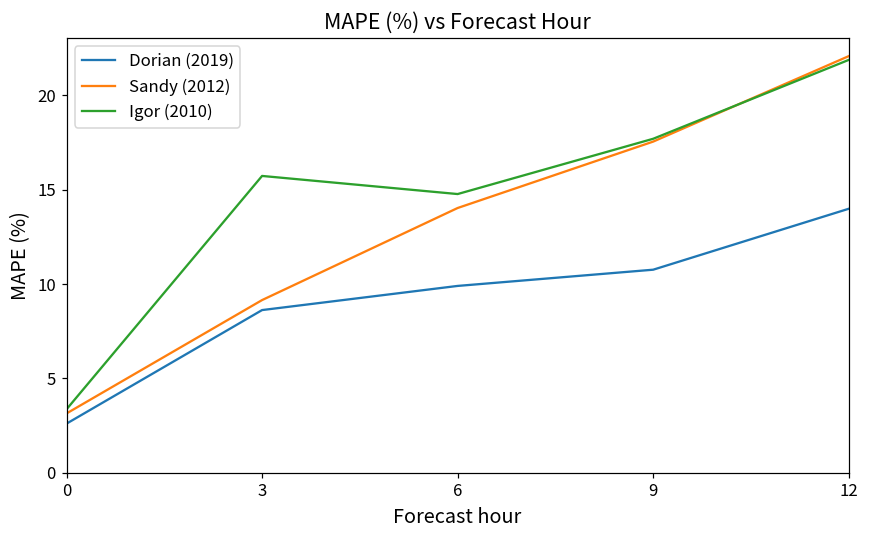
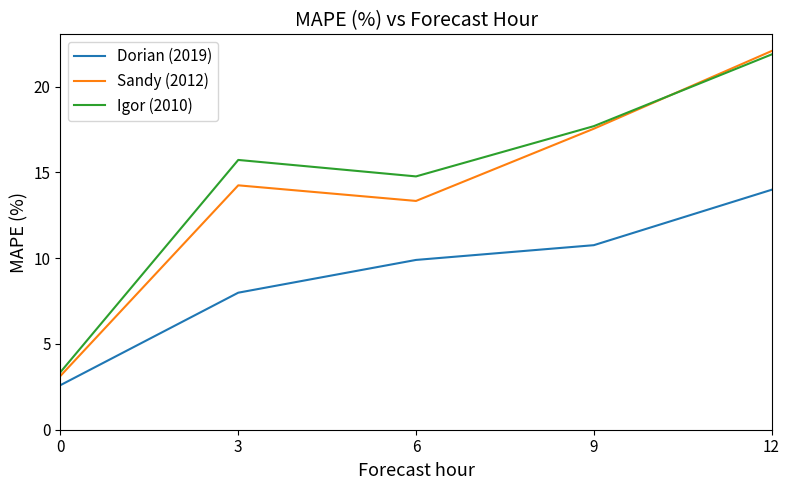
Dorian (2019), 3: 8.6 -> 8.0
Sandy (2012), 3: 9.2 -> 14.3
Sandy (2012), 6: 14.0 -> 13.3
